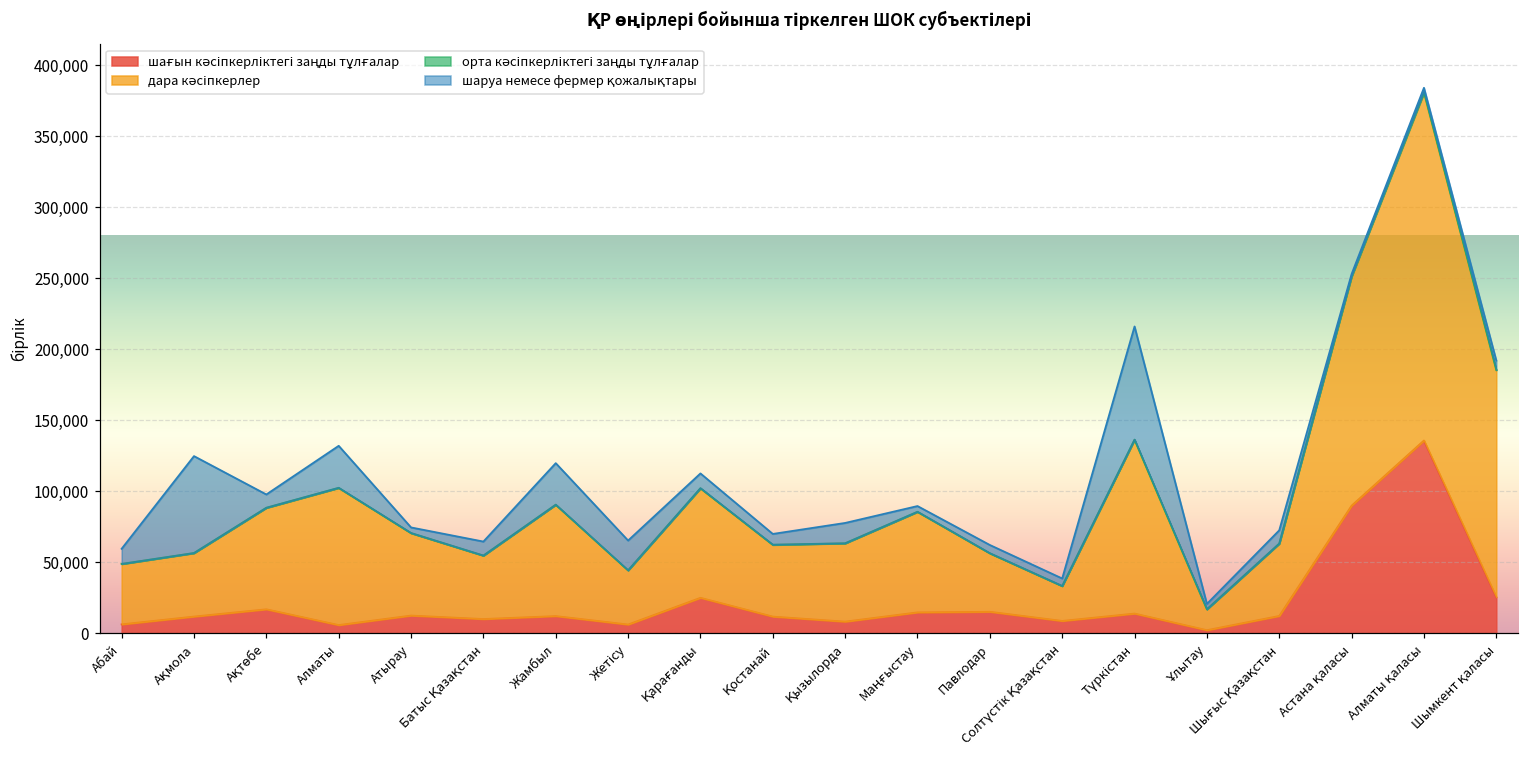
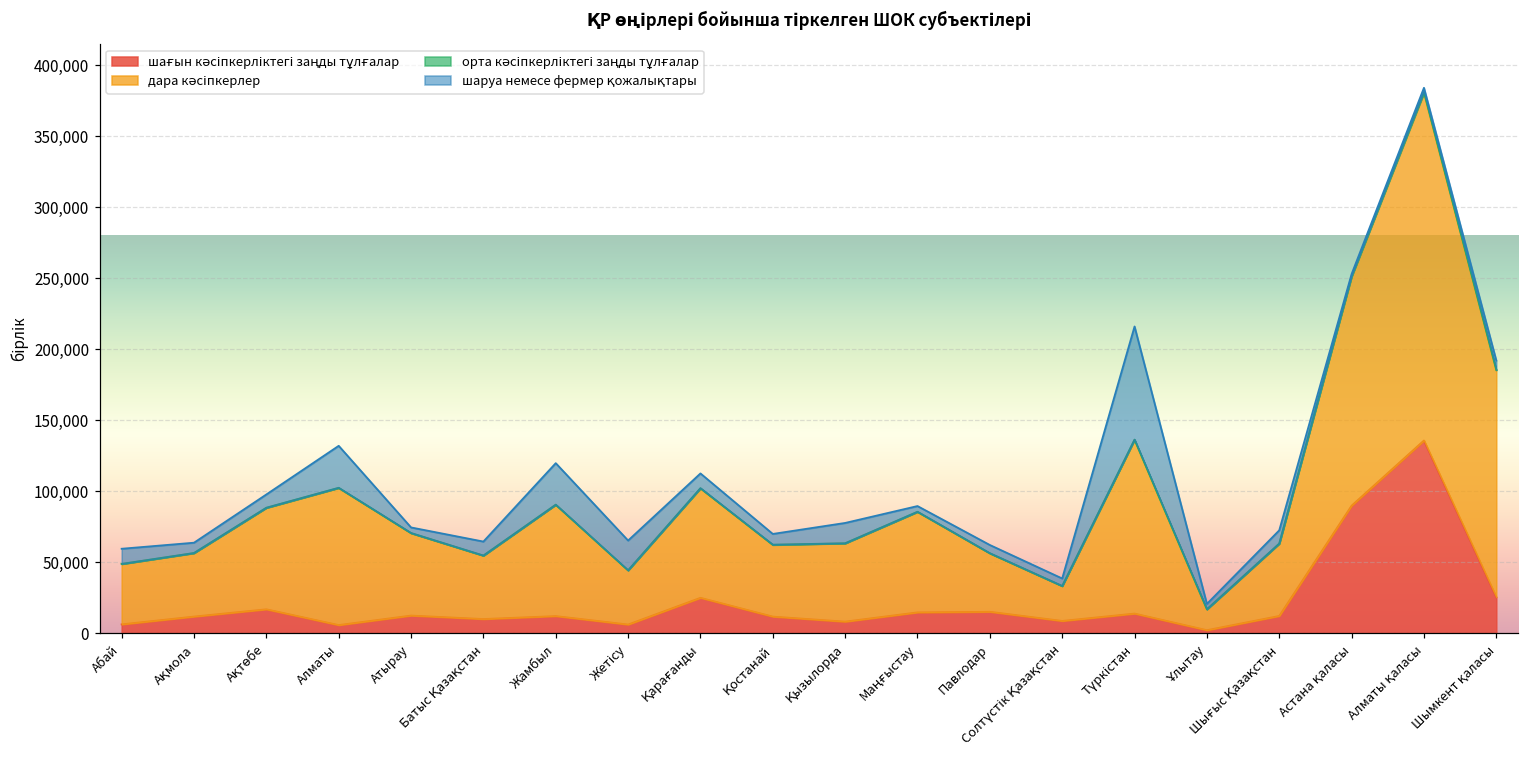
шаруа немесе фермер қожалықтары, Ақмола: 68,000 -> 7,000
